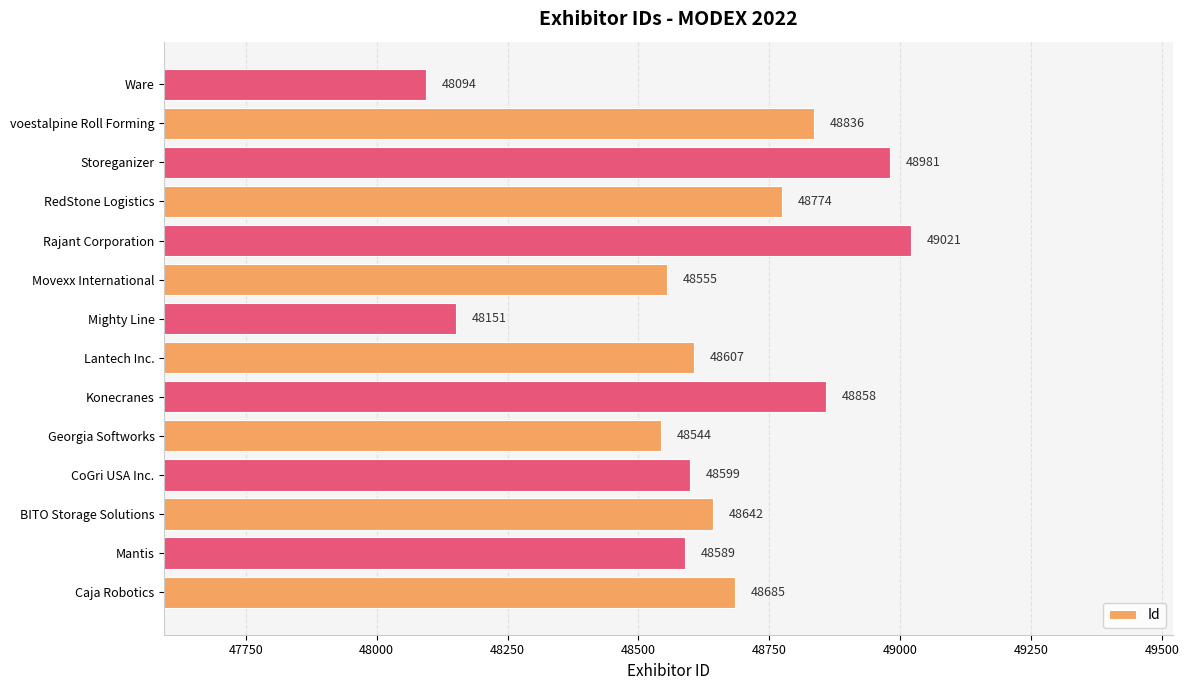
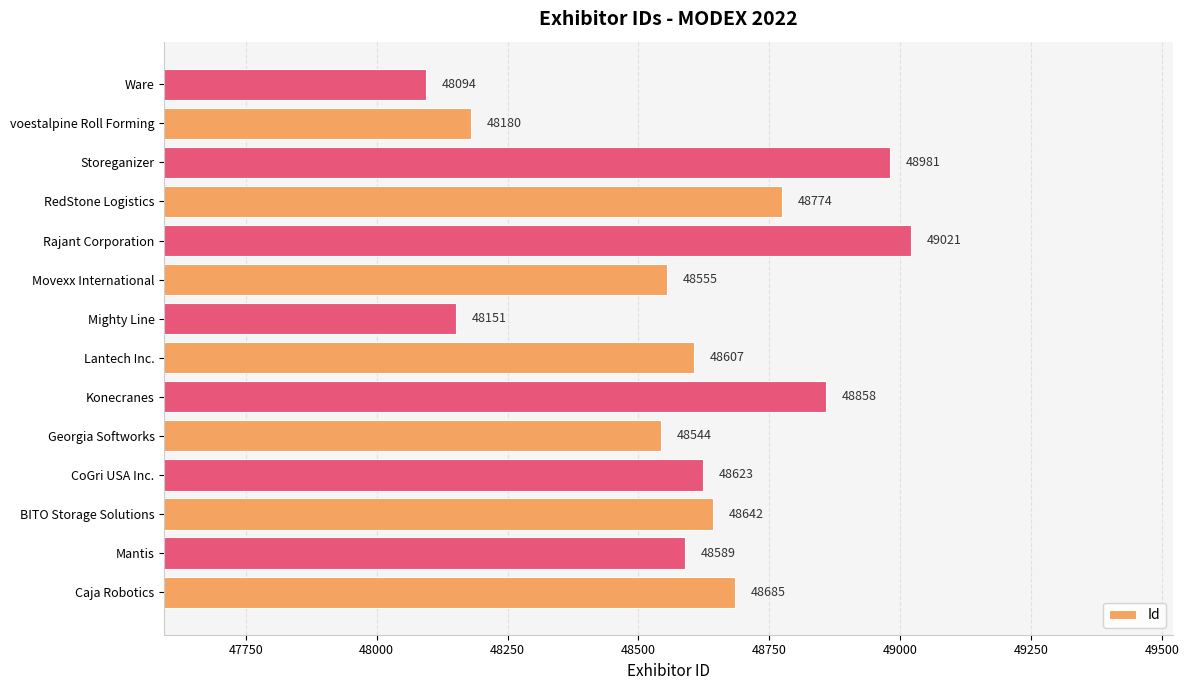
voestalpine Roll Forming: 48836 -> 48180
CoGri USA Inc.: 48599 -> 48623
